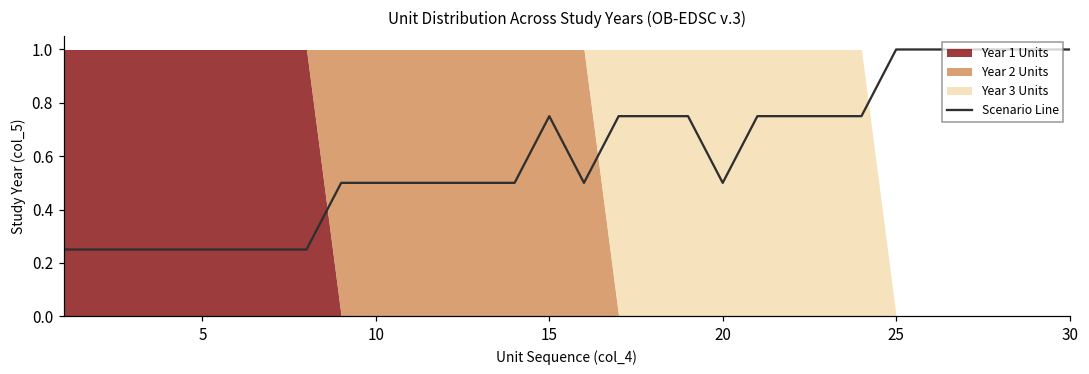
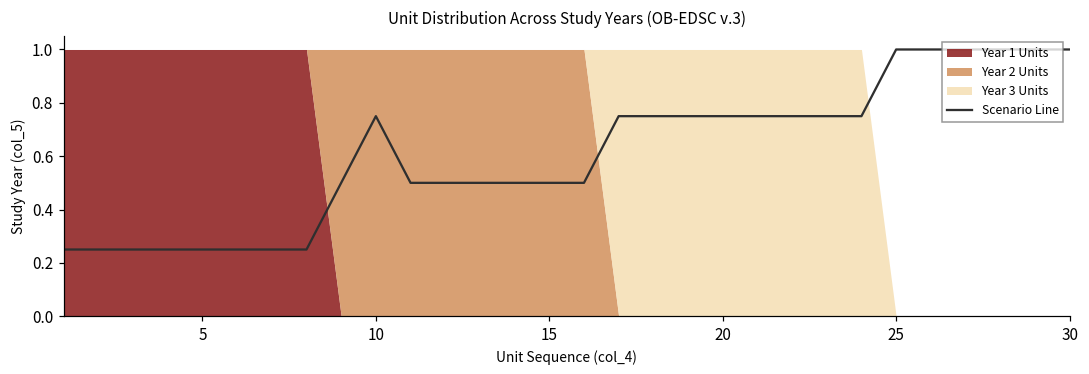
Scenario Line, 10: 0.50 -> 0.75
Scenario Line, 15: 0.75 -> 0.50
Scenario Line, 20: 0.50 -> 0.75
